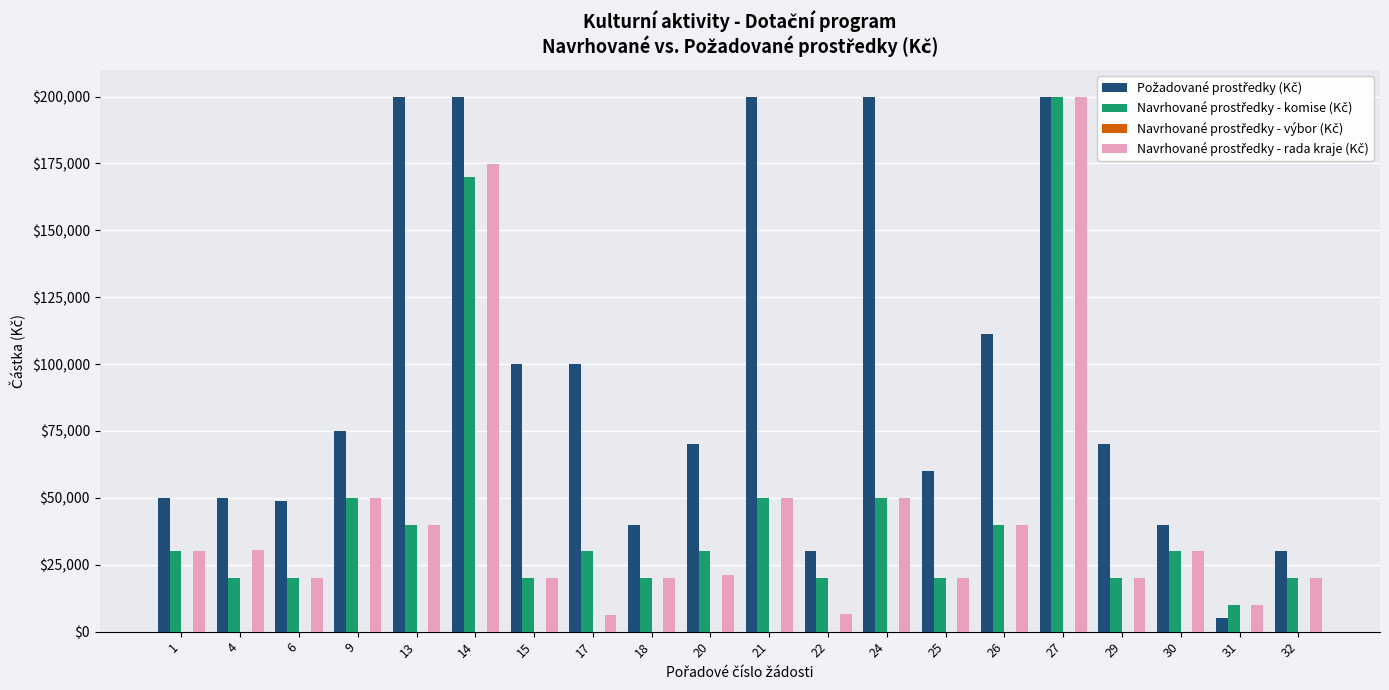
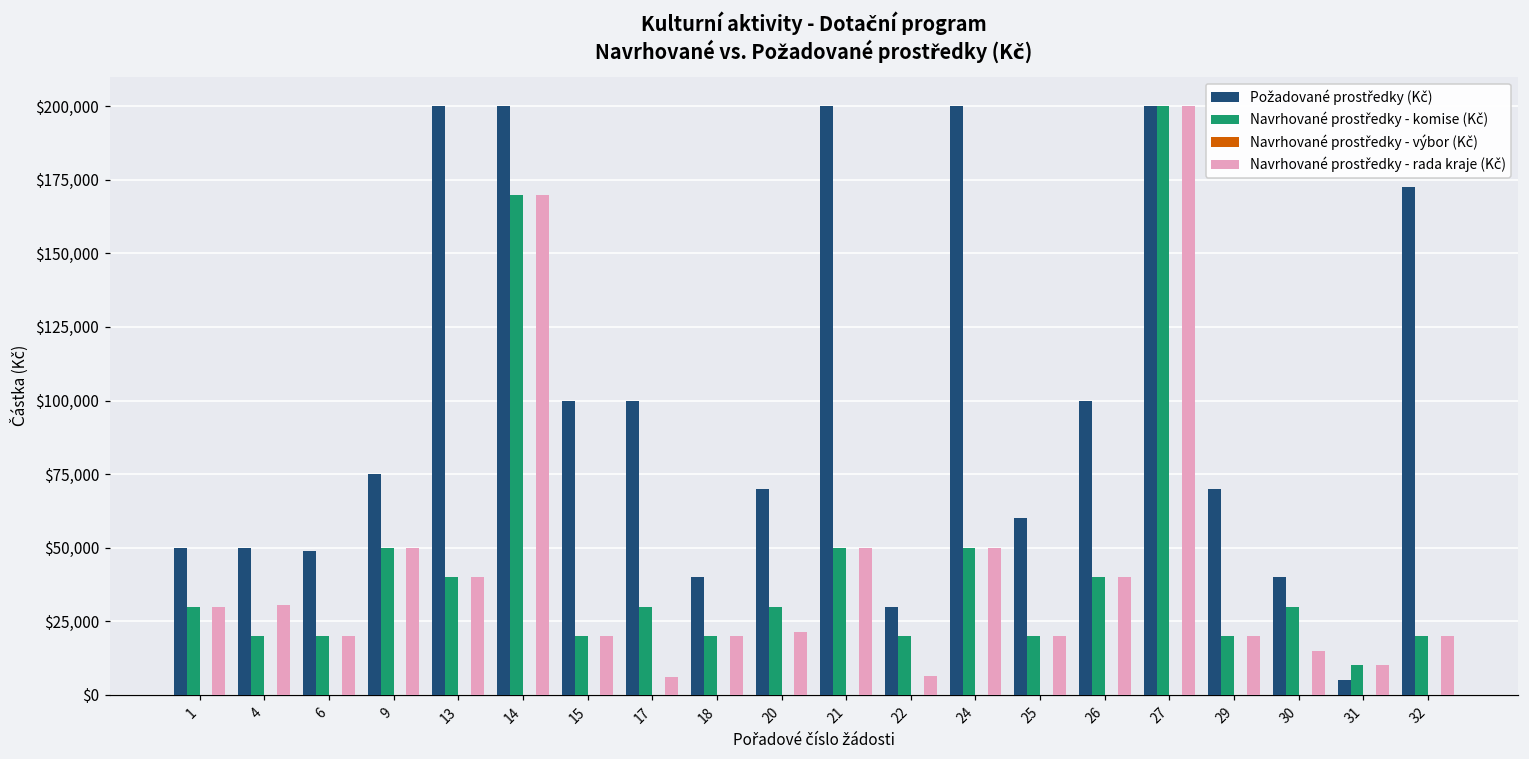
Navrhované prostředky - rada kraje (Kč), 14: $175,000 -> $170,000
Požadované prostředky (Kč), 26: $111,000 -> $100,000
Navrhované prostředky - rada kraje (Kč), 30: $30,000 -> $15,000
Požadované prostředky (Kč), 32: $30,000 -> $173,000
